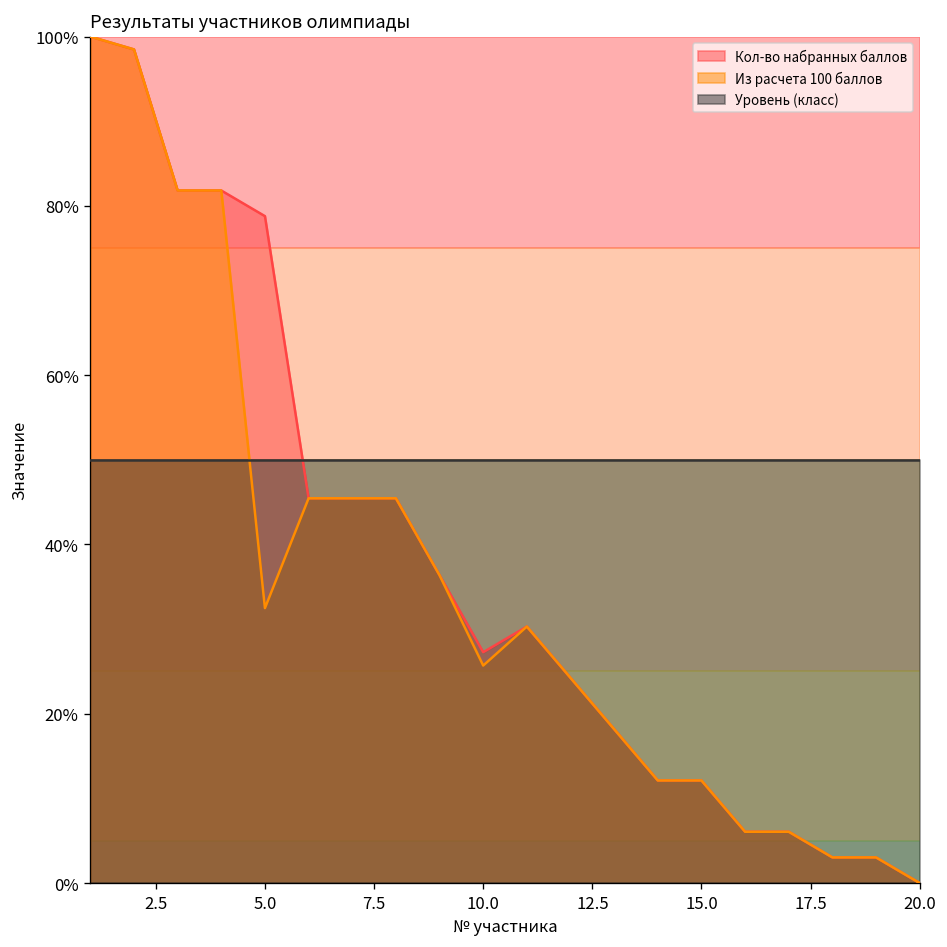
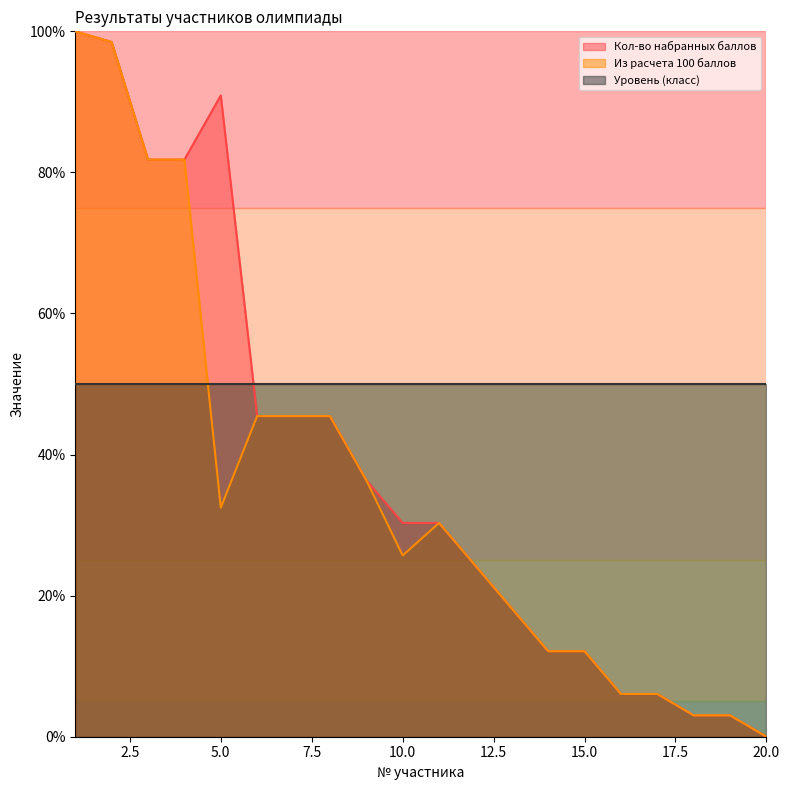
Кол-во набранных баллов, 5.0: 79% -> 91%
Кол-во набранных баллов, 10.0: 27% -> 30%
